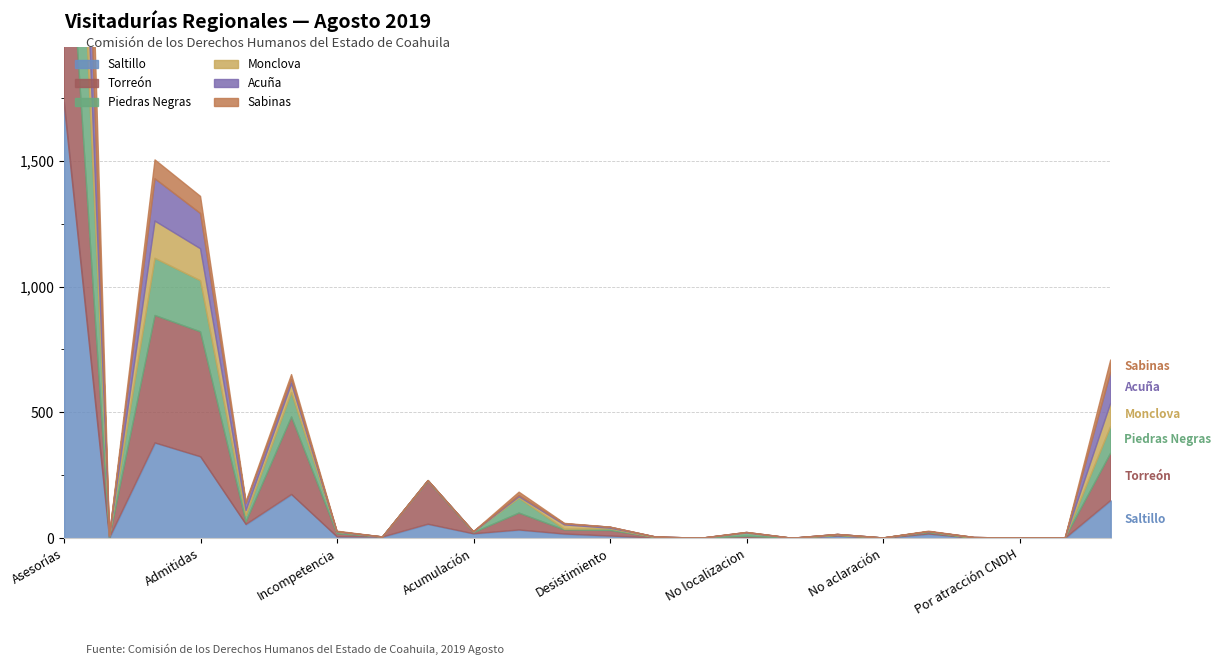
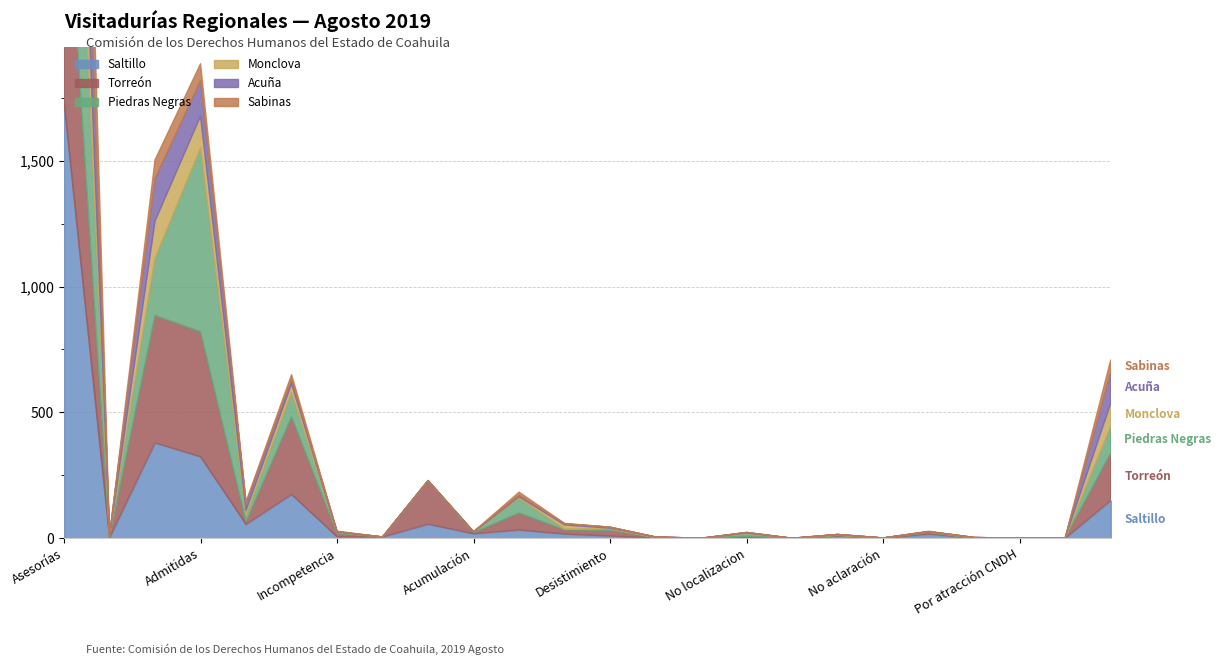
Piedras Negras, Admitidas: 200 -> 730
